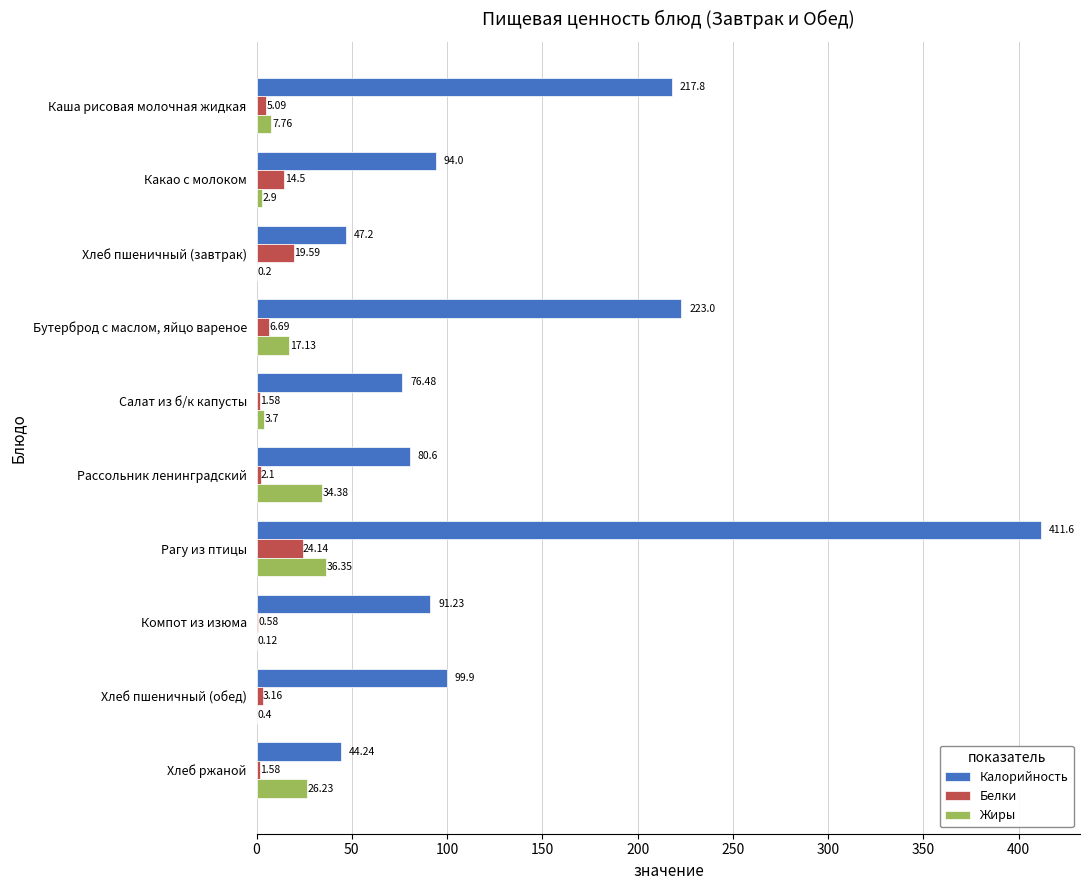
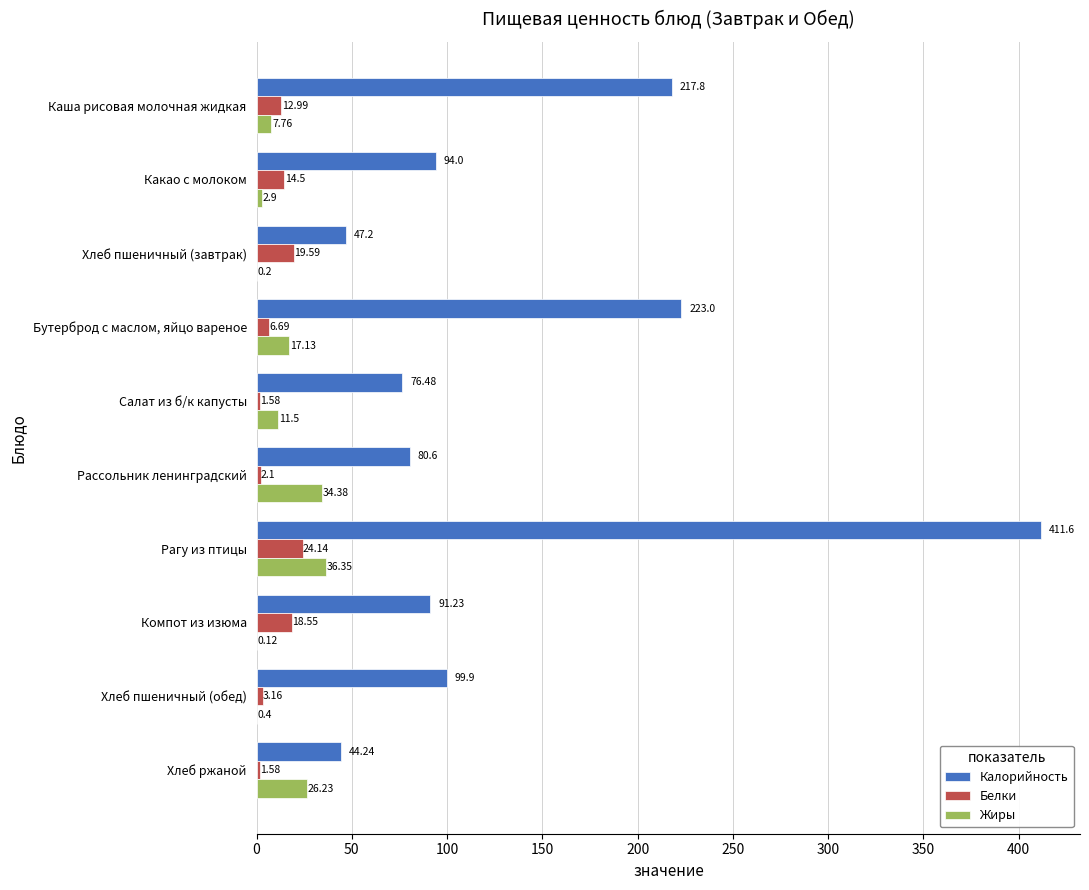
Белки, Каша рисовая молочная жидкая: 5.09 -> 12.99
Жиры, Салат из б/к капусты: 3.7 -> 11.5
Белки, Компот из изюма: 0.58 -> 18.55
